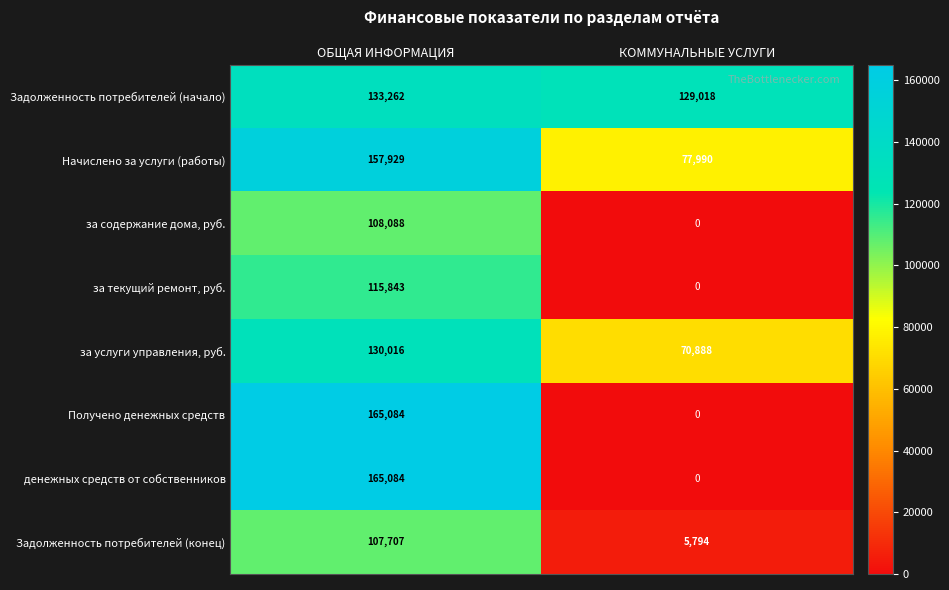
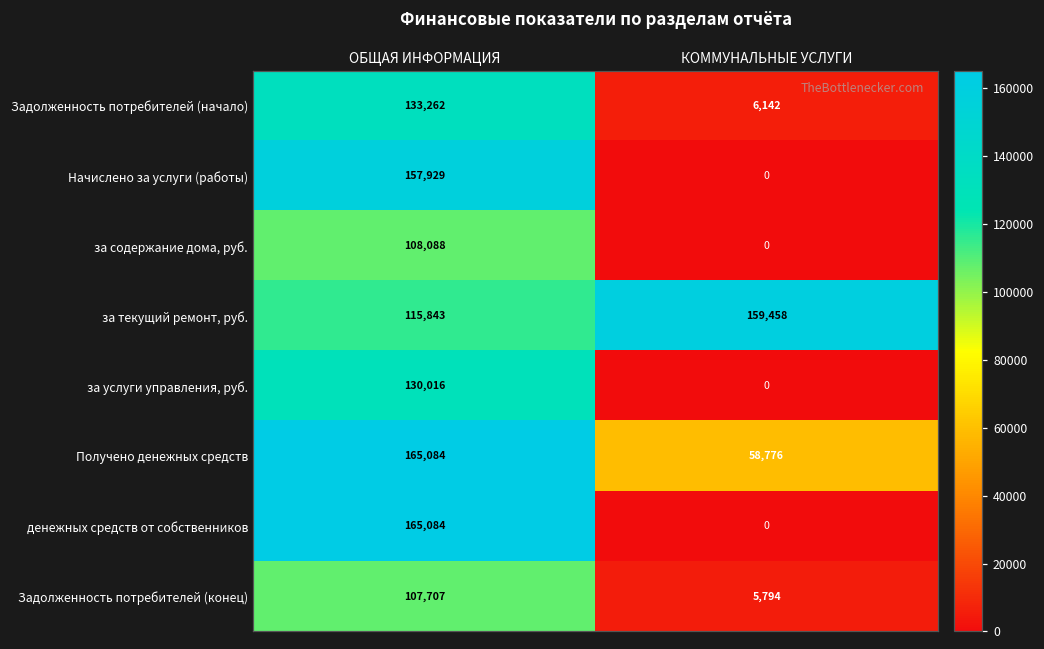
Задолженность потребителей (начало), КОММУНАЛЬНЫЕ УСЛУГИ: 129,018 -> 6,142
Начислено за услуги (работы), КОММУНАЛЬНЫЕ УСЛУГИ: 77,990 -> 0
за текущий ремонт, руб., КОММУНАЛЬНЫЕ УСЛУГИ: 0 -> 159,458
за услуги управления, руб., КОММУНАЛЬНЫЕ УСЛУГИ: 70,888 -> 0
Получено денежных средств, КОММУНАЛЬНЫЕ УСЛУГИ: 0 -> 58,776
